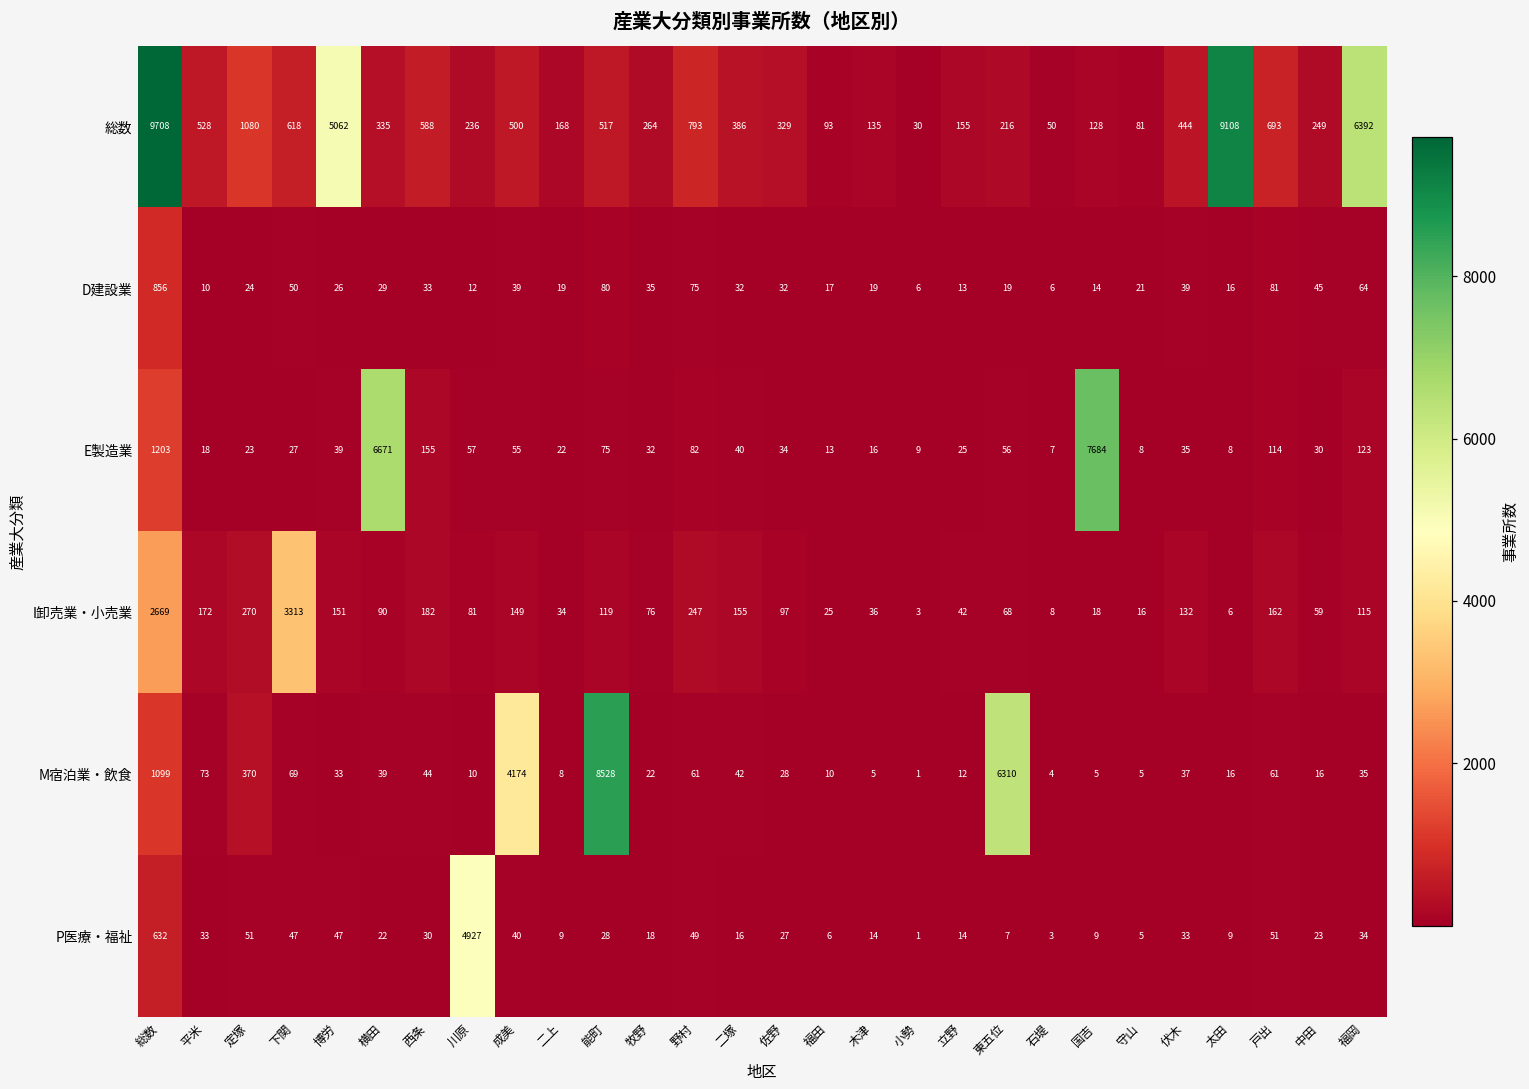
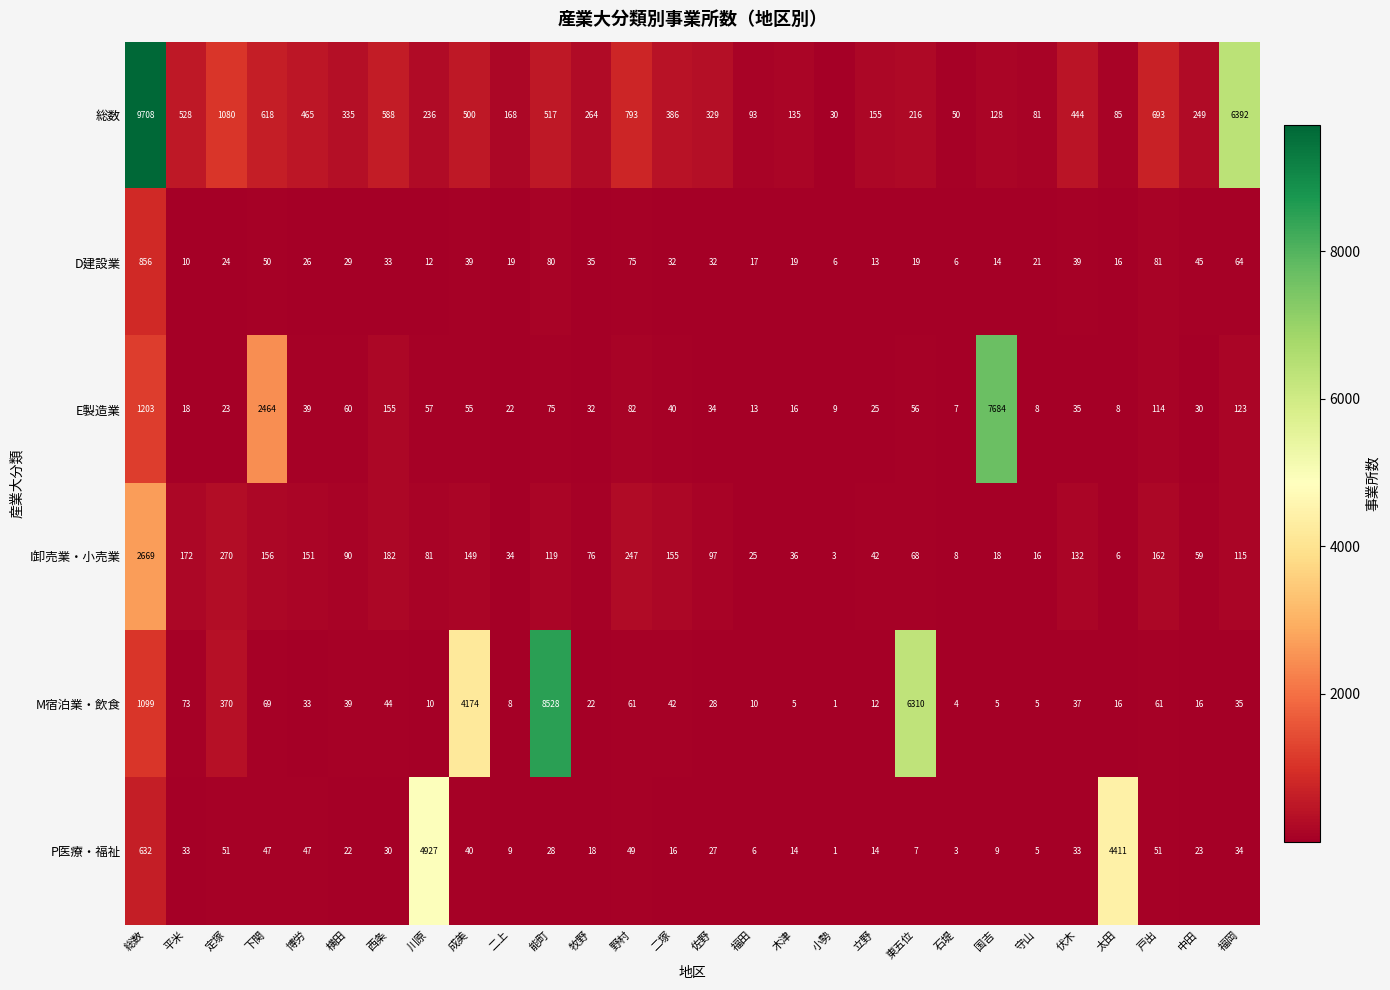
総数, 博労: 5062 -> 465
総数, 太田: 9108 -> 85
E製造業, 下関: 27 -> 2464
E製造業, 横田: 6671 -> 60
I卸売業・小売業, 下関: 3313 -> 156
P医療・福祉, 太田: 9 -> 4411
